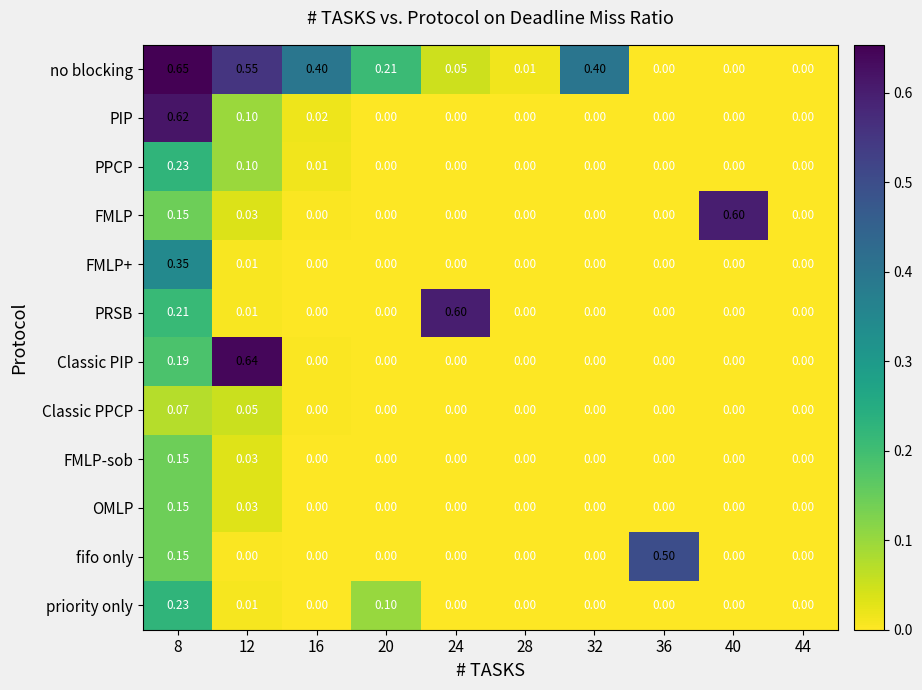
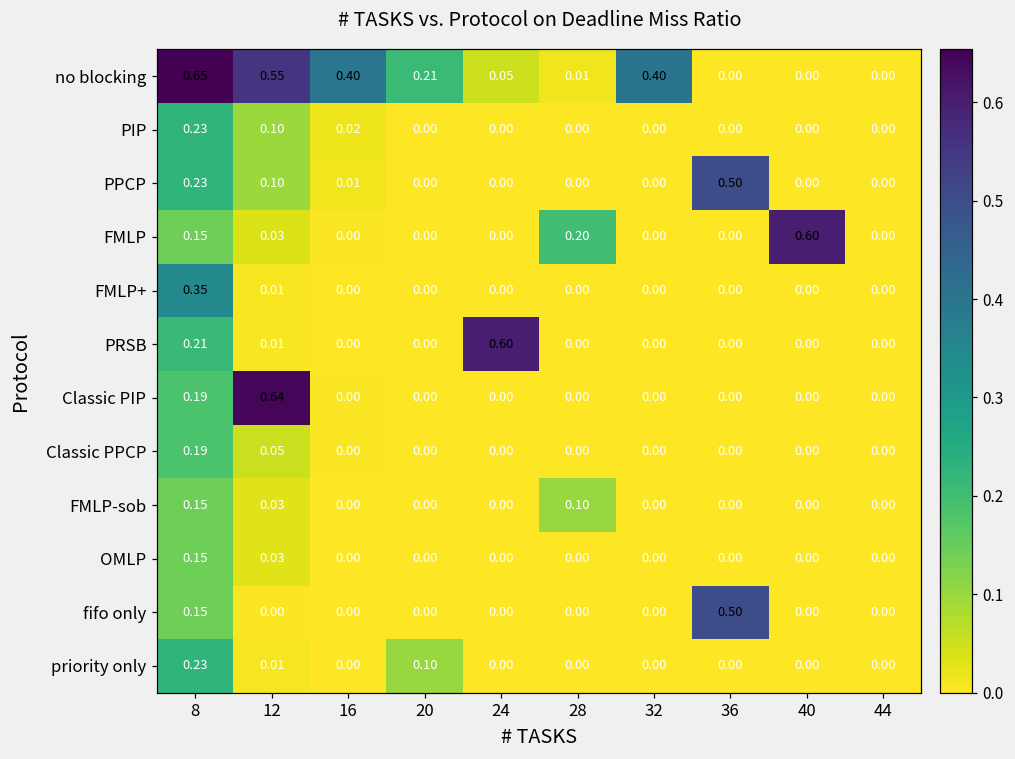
PIP, 8: 0.62 -> 0.23
PPCP, 36: 0.00 -> 0.50
FMLP, 28: 0.00 -> 0.20
Classic PPCP, 8: 0.07 -> 0.19
FMLP-sob, 28: 0.00 -> 0.10
